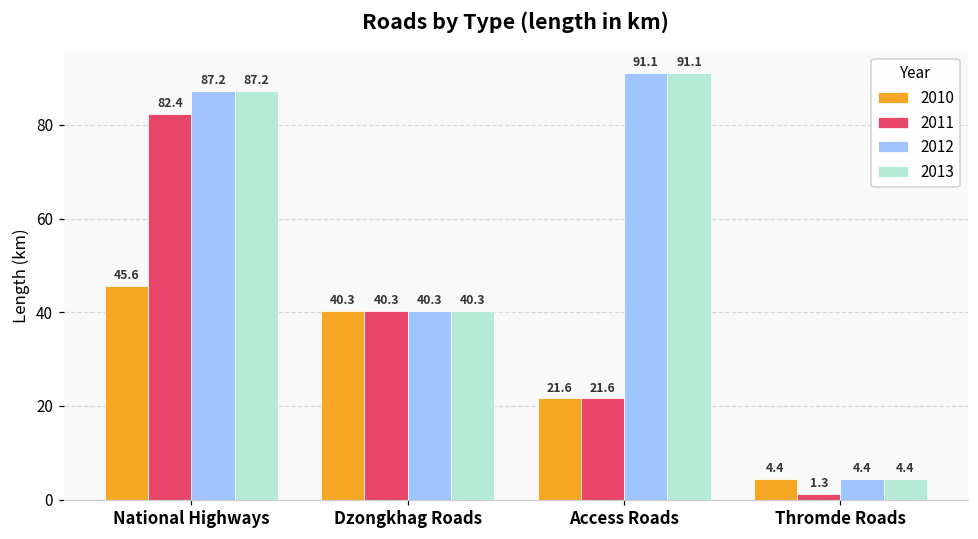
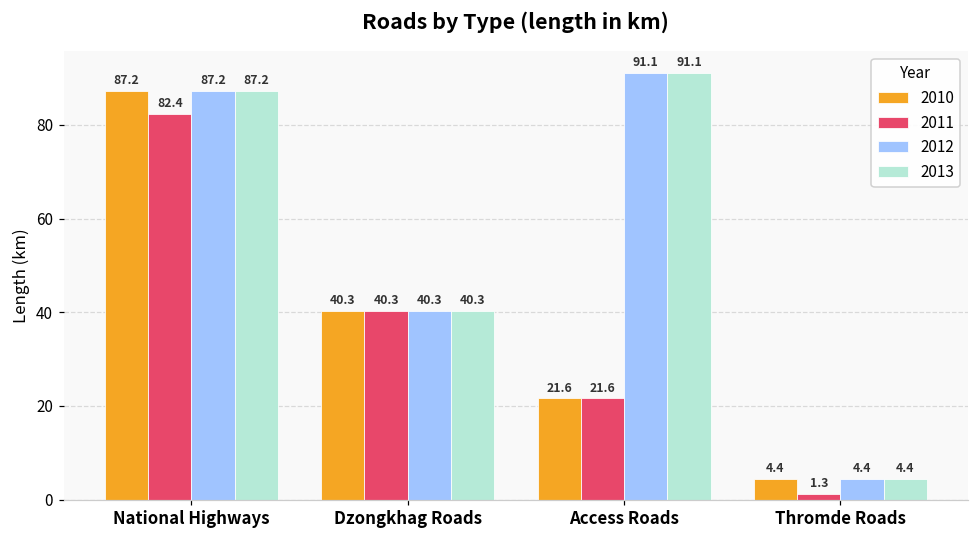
2010, National Highways: 45.6 -> 87.2
